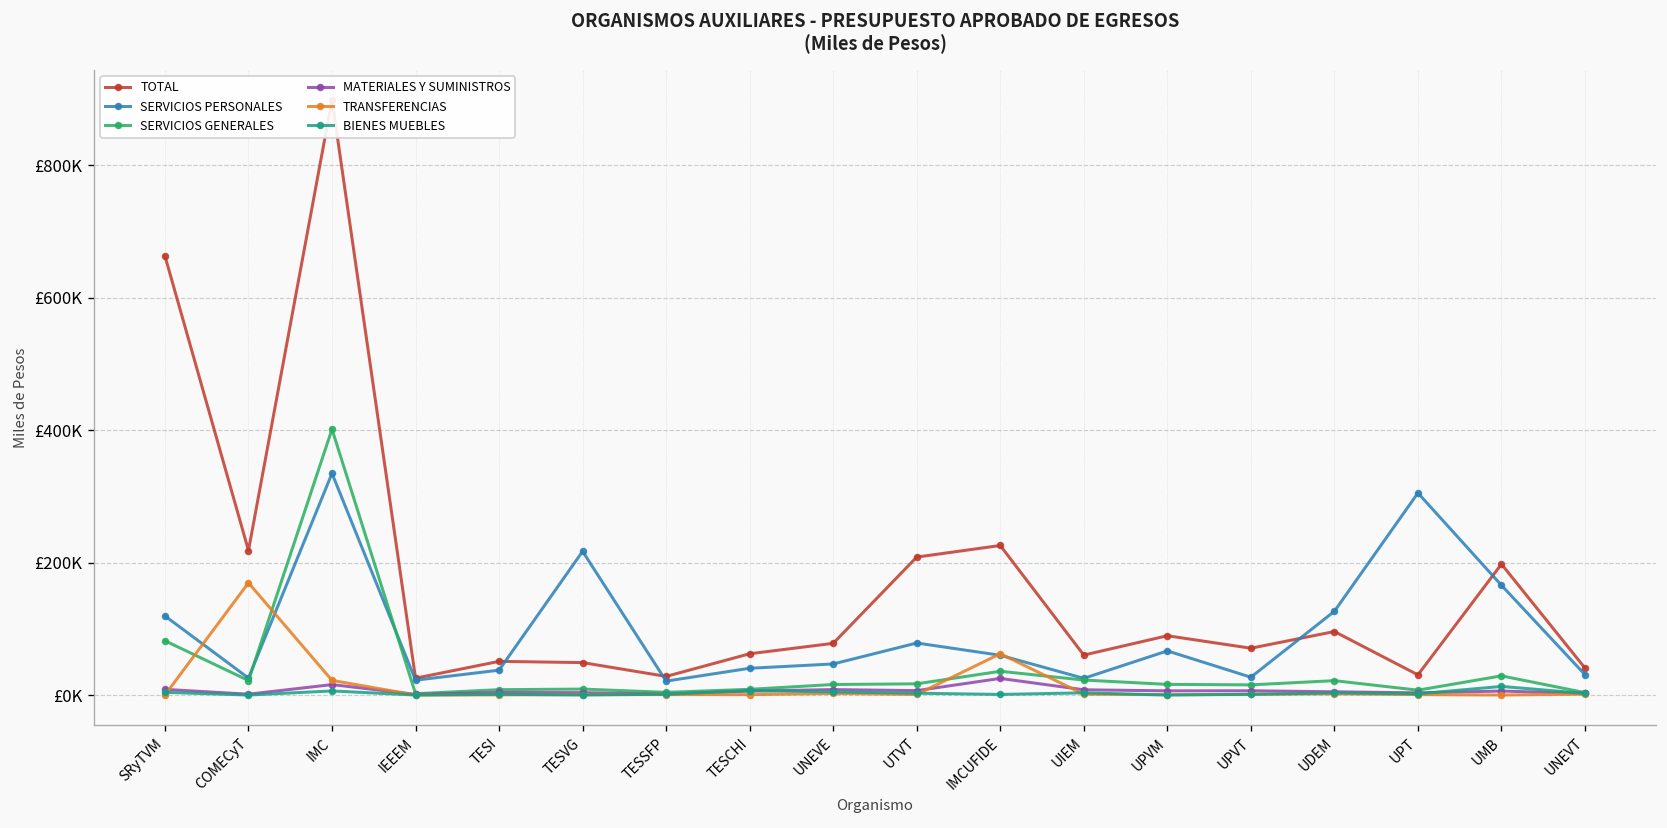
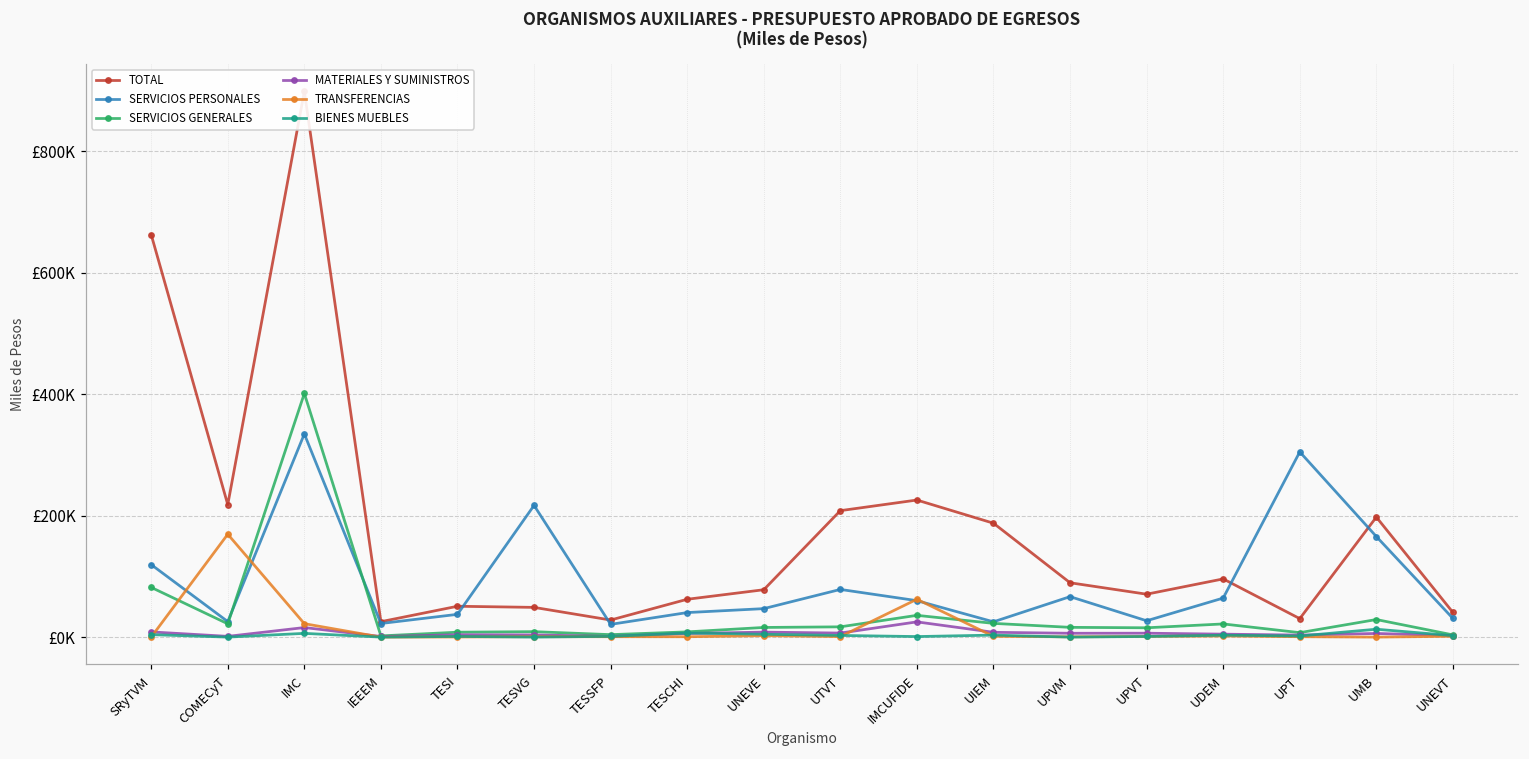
TOTAL, UIEM: £60000 -> £190000
SERVICIOS PERSONALES, UDEM: £130000 -> £60000
